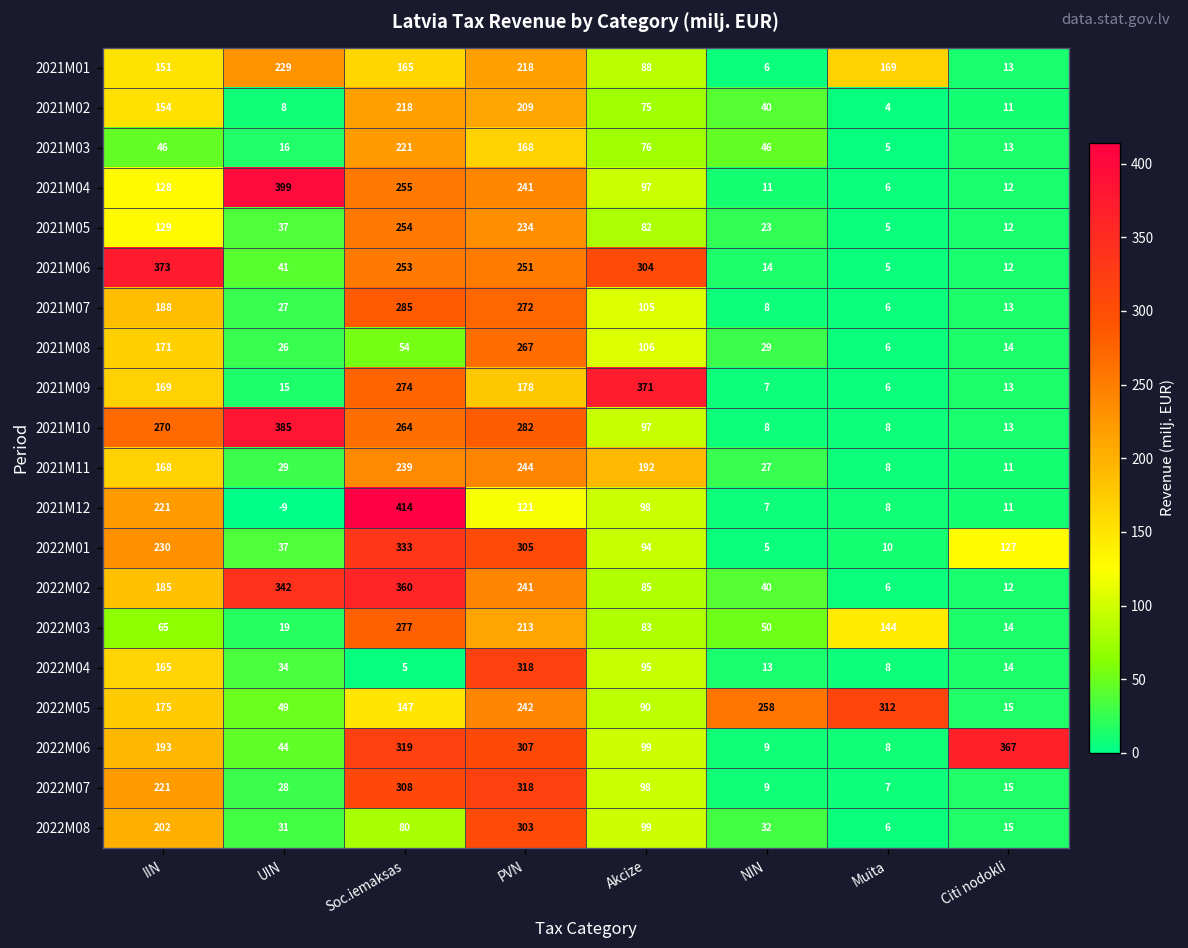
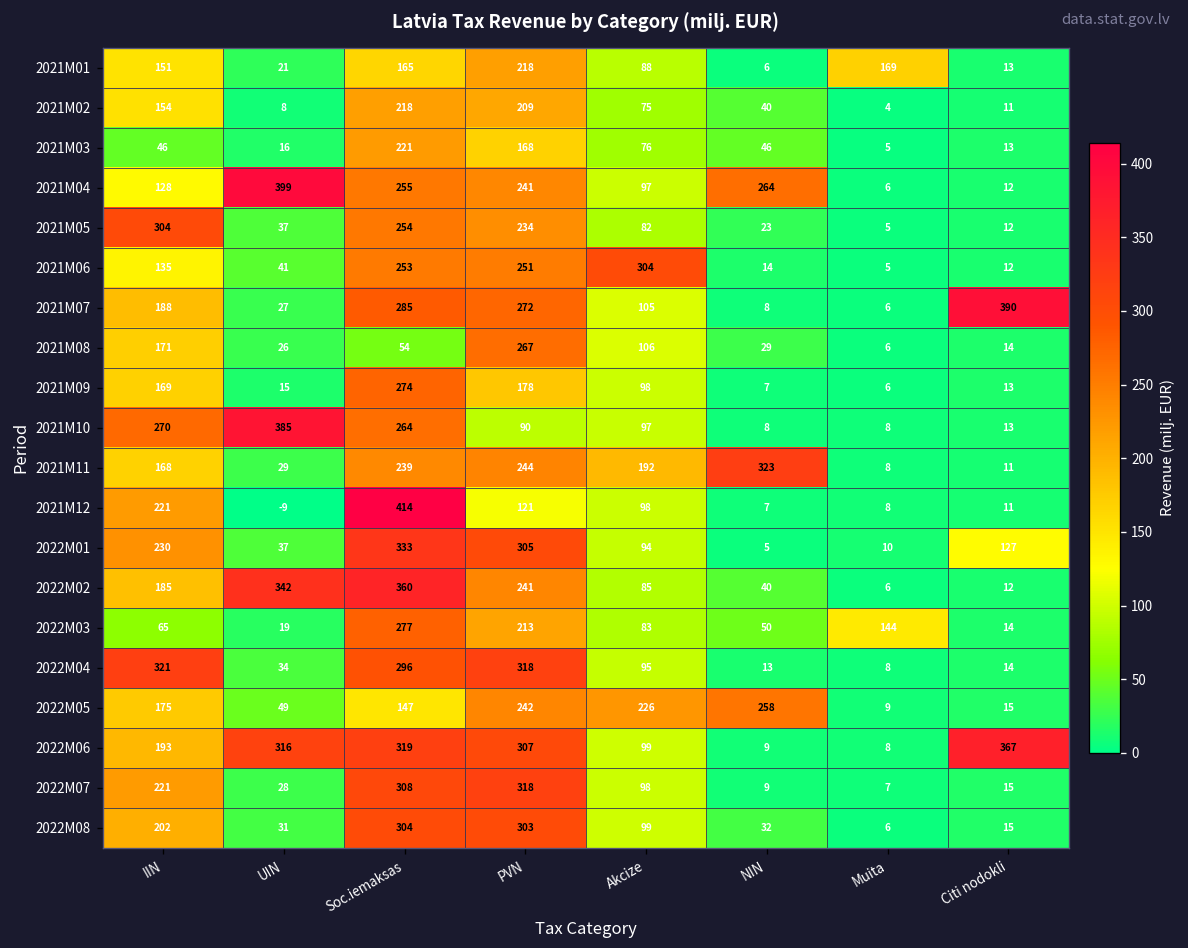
2021M01, UIN: 229 -> 21
2021M04, NIN: 11 -> 264
2021M05, IIN: 129 -> 304
2021M06, IIN: 373 -> 135
2021M07, Citi nodokli: 13 -> 390
2021M09, Akcize: 371 -> 98
2021M10, PVN: 282 -> 90
2021M11, NIN: 27 -> 323
2022M04, IIN: 165 -> 321
2022M04, Soc.iemaksas: 5 -> 296
2022M05, Akcize: 90 -> 226
2022M05, Muita: 312 -> 9
2022M06, UIN: 44 -> 316
2022M08, Soc.iemaksas: 80 -> 304
